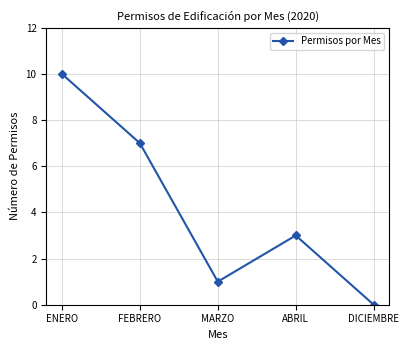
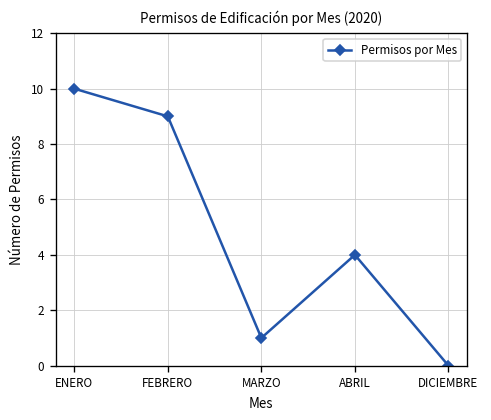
FEBRERO: 7 -> 9
ABRIL: 3 -> 4
